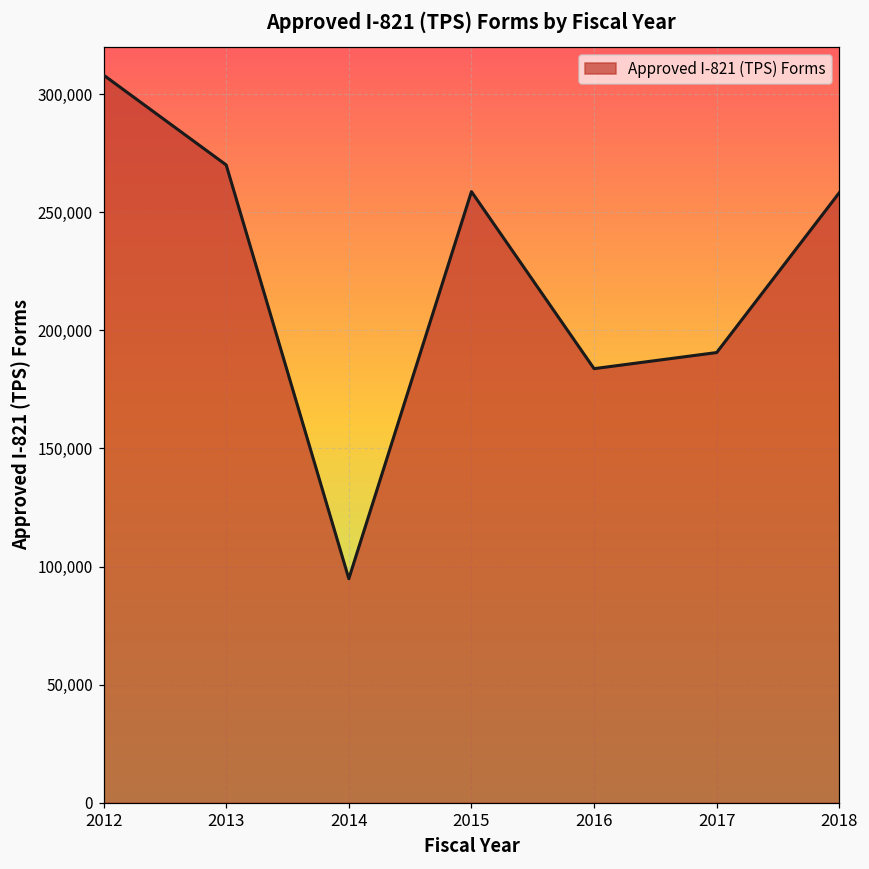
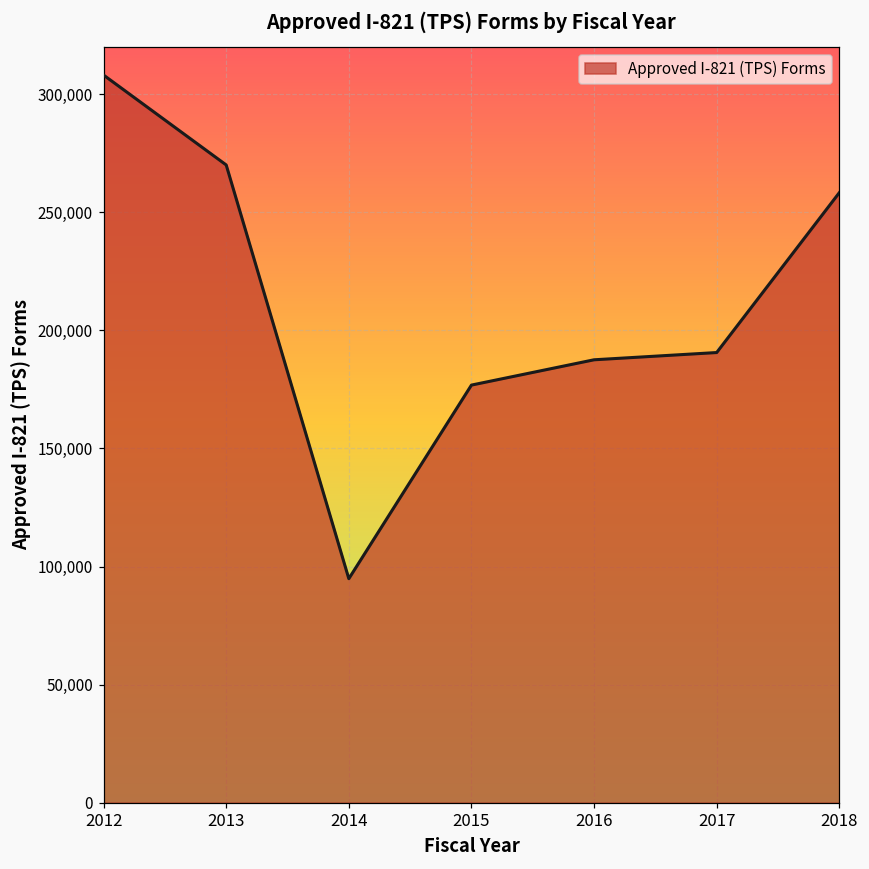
2015: 259,000 -> 177,000
2016: 184,000 -> 188,000
